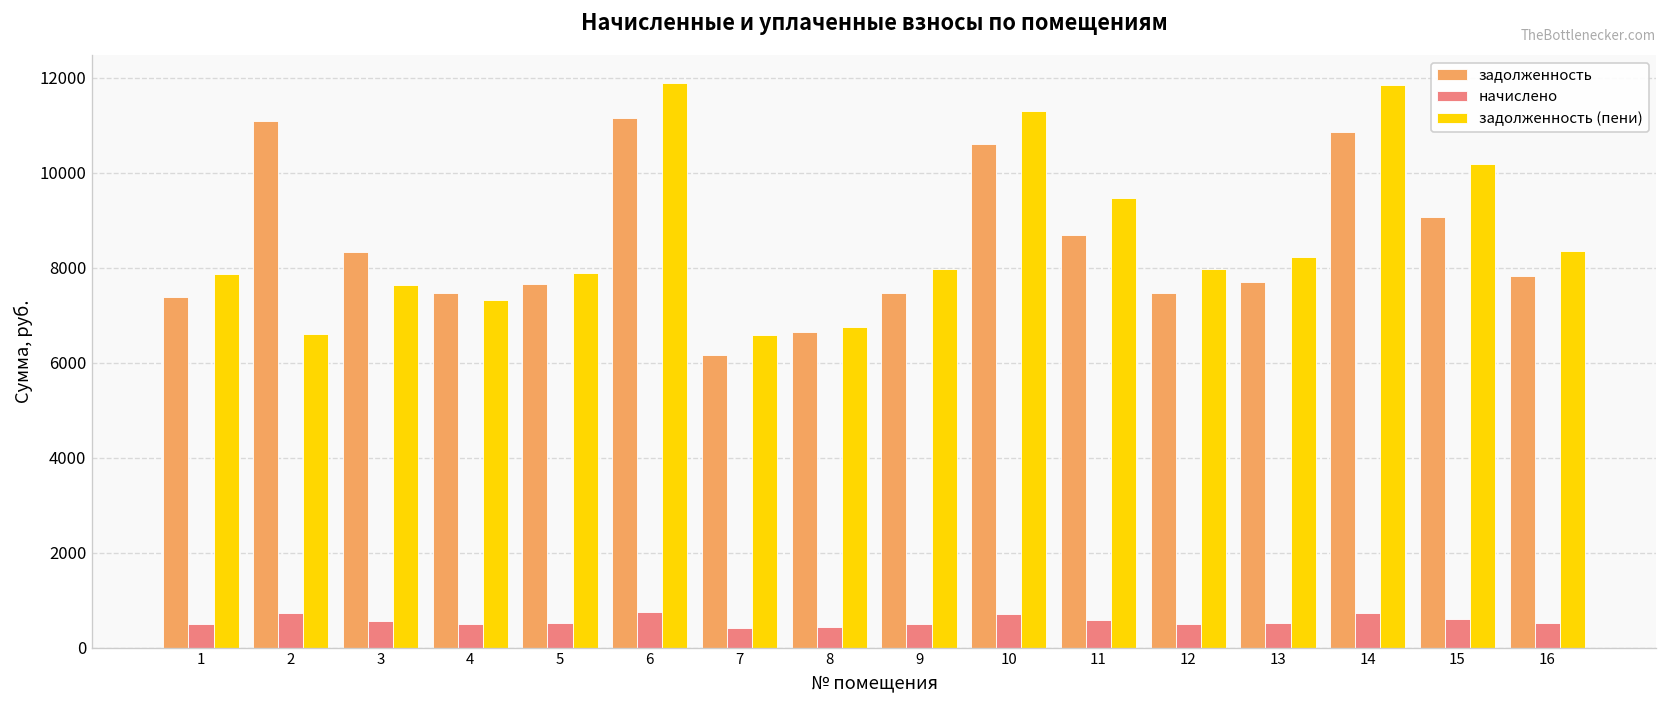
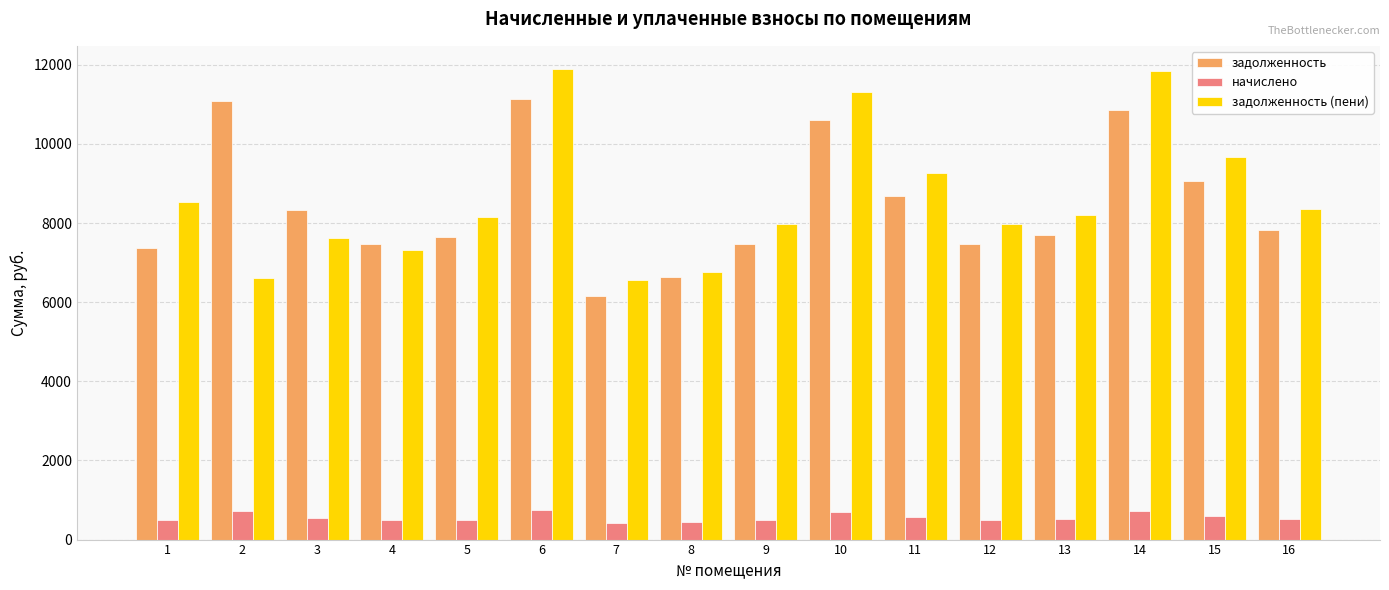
задолженность (пени), 1: 7900 -> 8500
задолженность (пени), 5: 7900 -> 8200
задолженность (пени), 11: 9500 -> 9300
задолженность (пени), 15: 10200 -> 9700
